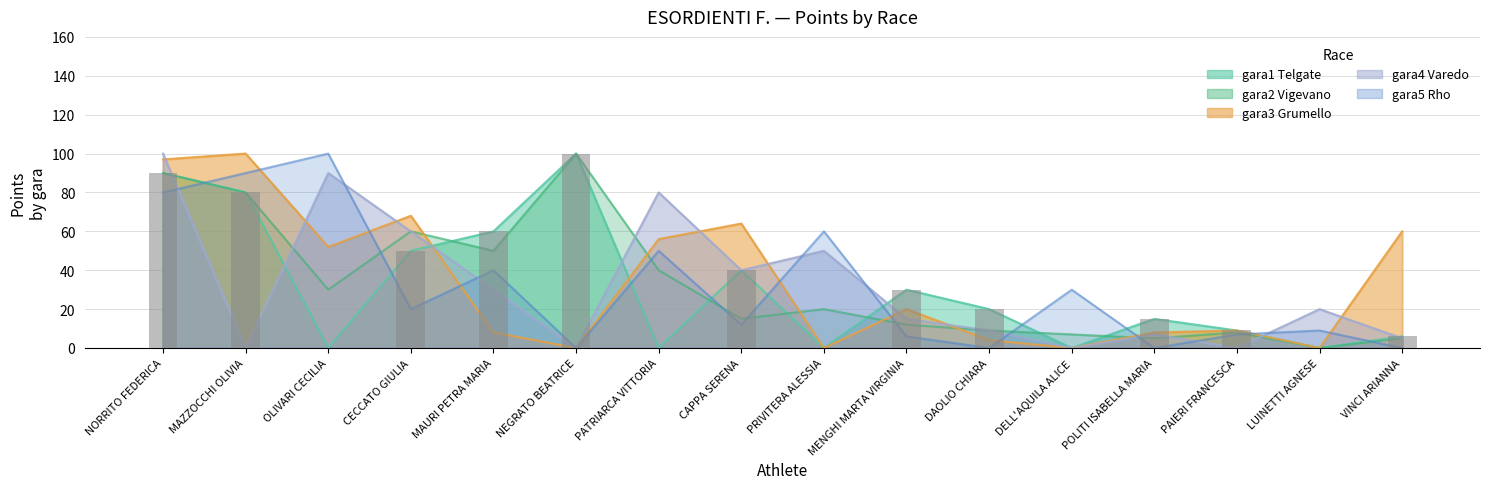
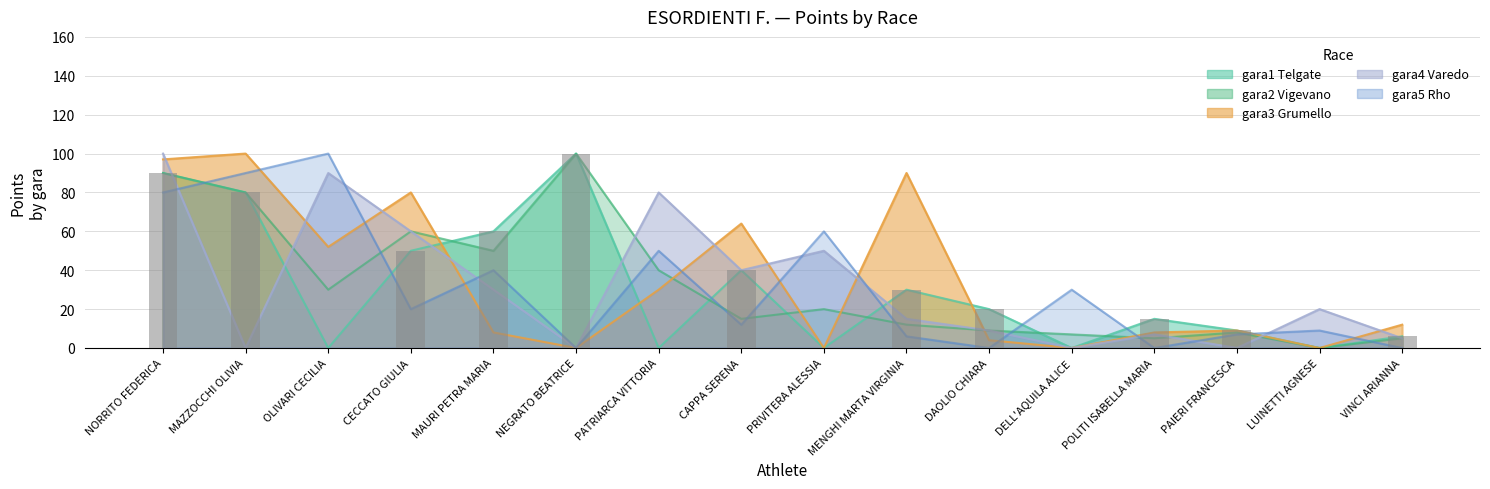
gara3 Grumello, CECCATO GIULIA: 68 -> 80
gara3 Grumello, PATRIARCA VITTORIA: 56 -> 30
gara3 Grumello, MENGHI MARTA VIRGINIA: 20 -> 90
gara3 Grumello, VINCI ARIANNA: 60 -> 12
